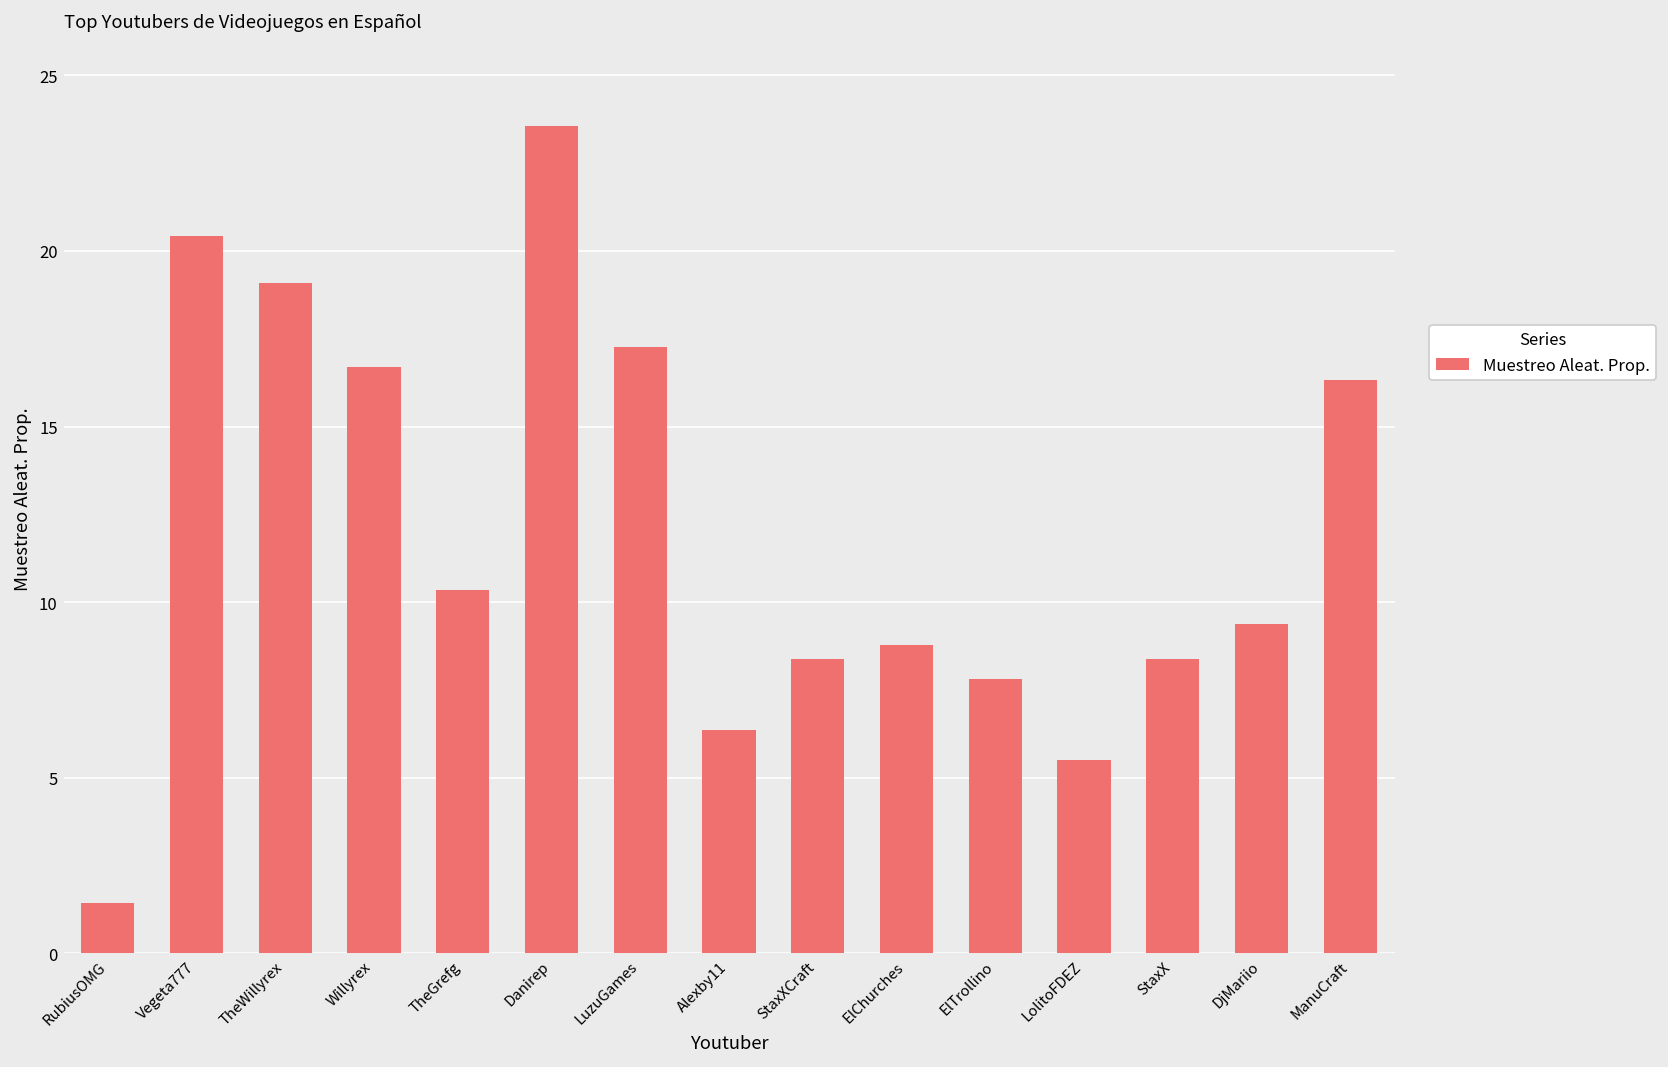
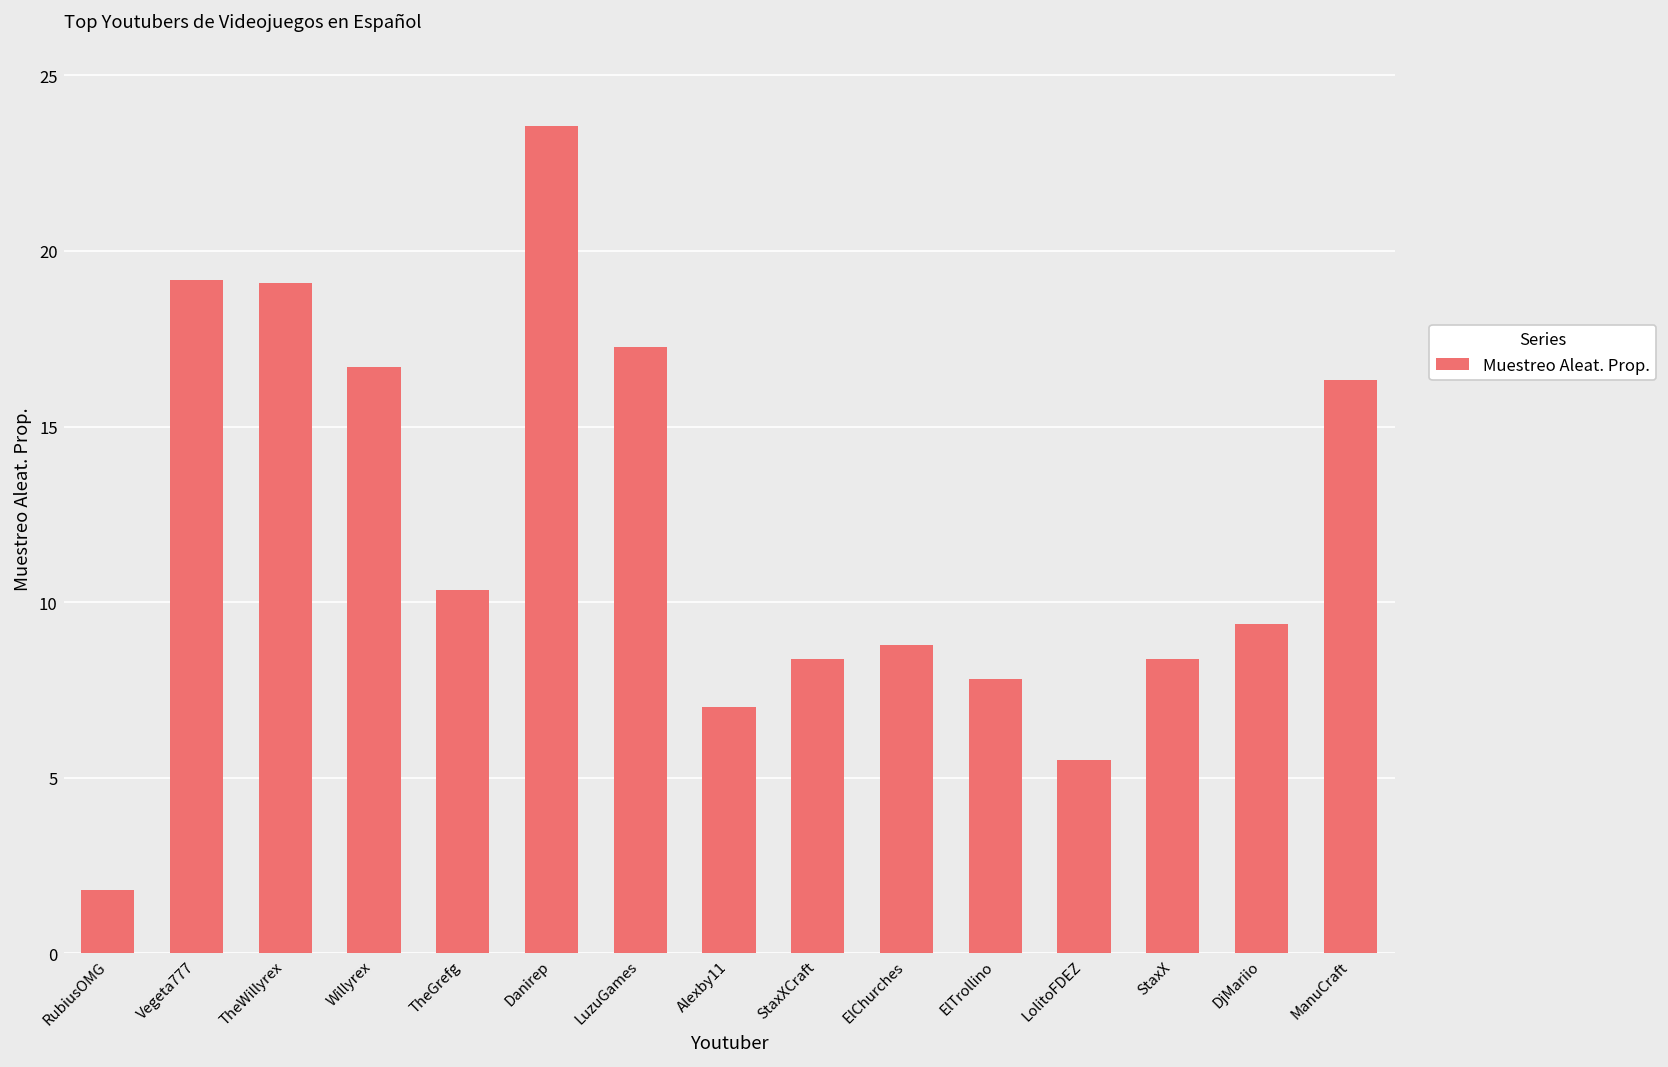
RubiusOMG: 1.4 -> 1.8
Vegeta777: 20.4 -> 19.2
Alexby11: 6.4 -> 7.0
